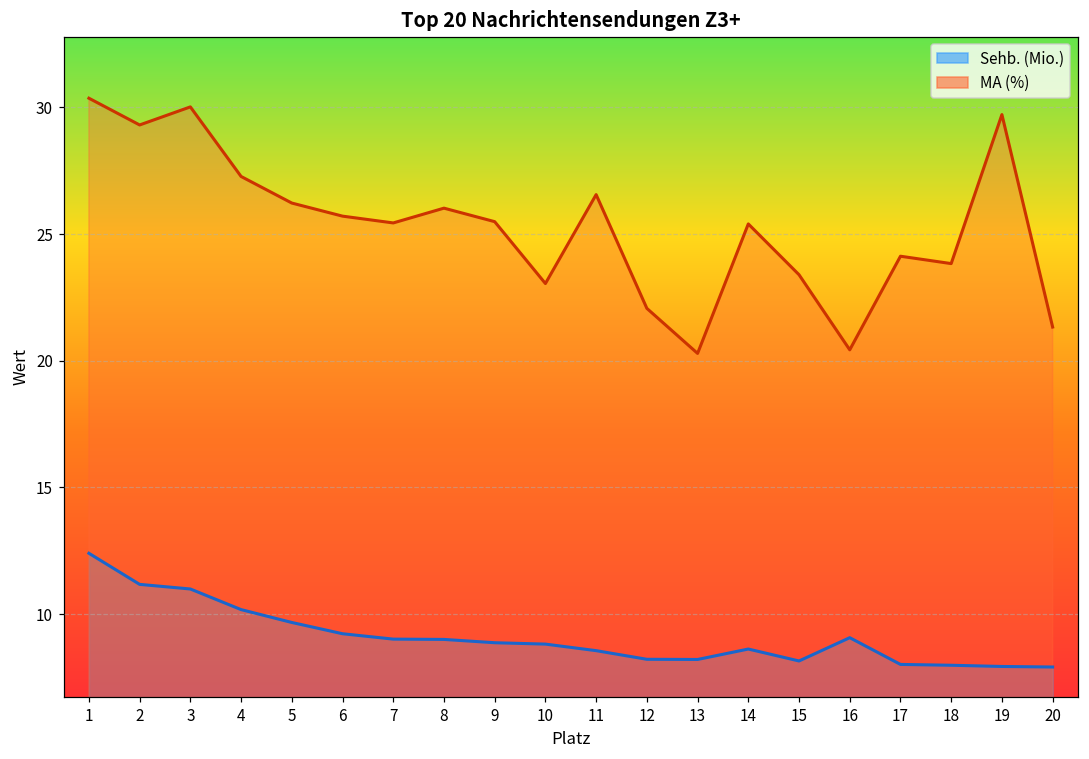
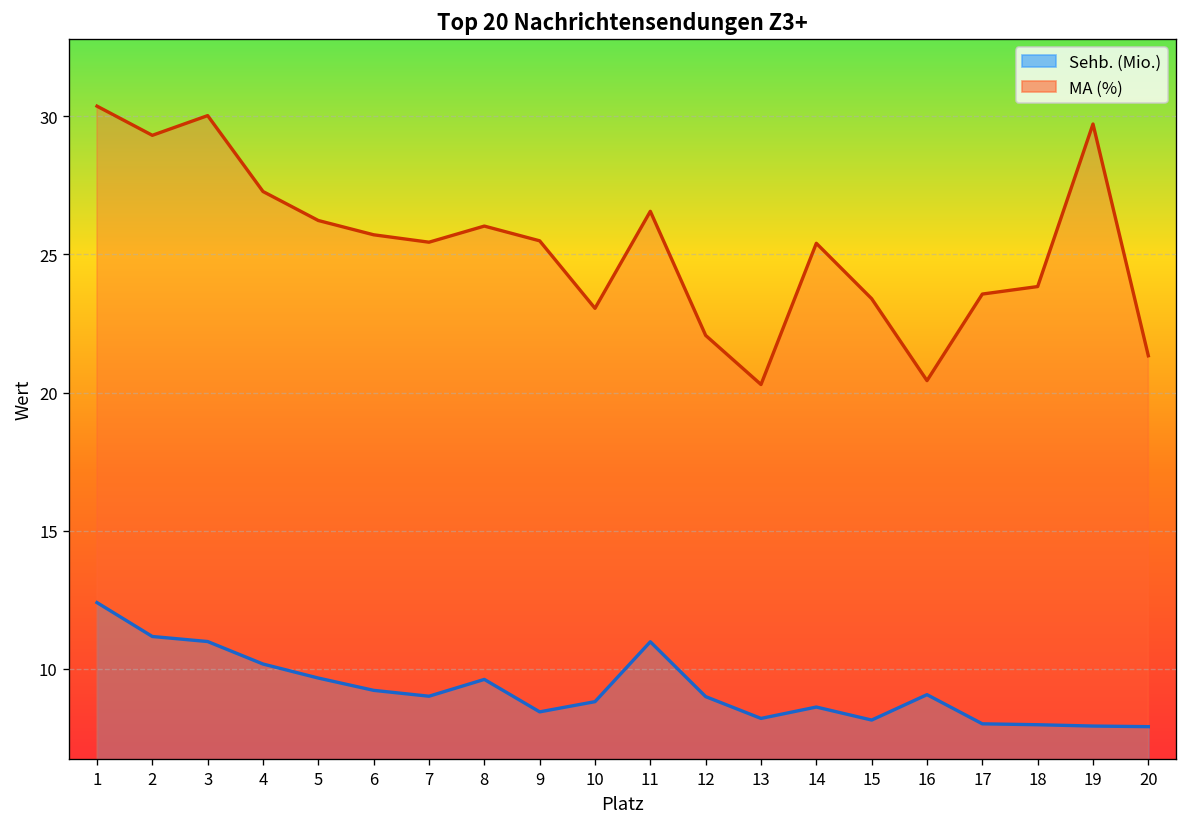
Sehb. (Mio.), 8: 9.0 -> 9.6
Sehb. (Mio.), 9: 8.9 -> 8.4
Sehb. (Mio.), 11: 8.6 -> 11.0
Sehb. (Mio.), 12: 8.2 -> 9.0
MA (%), 17: 24.1 -> 23.6
